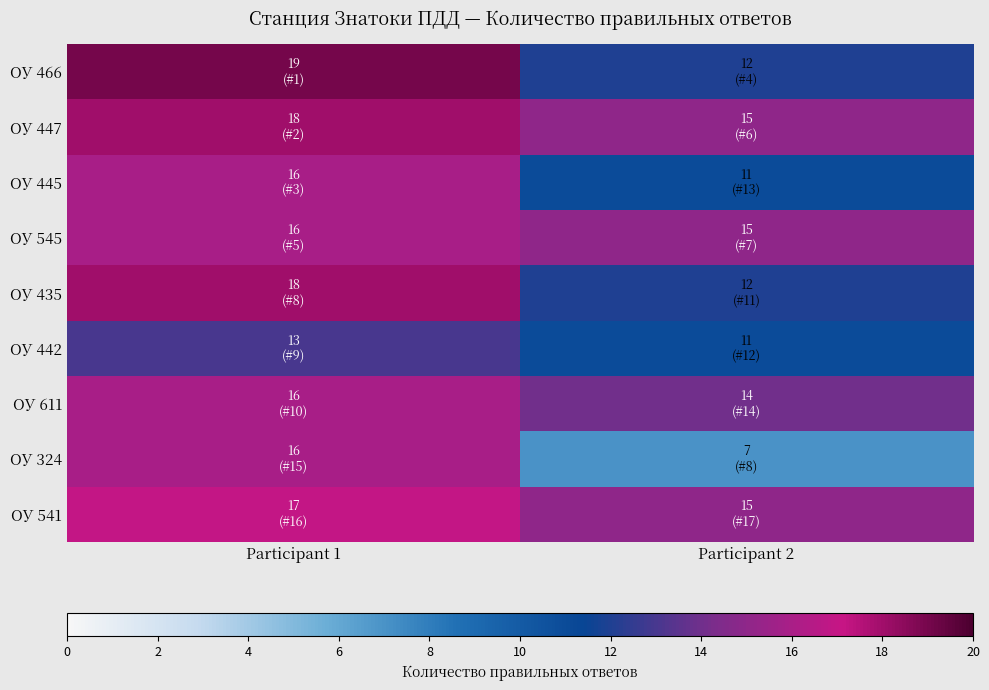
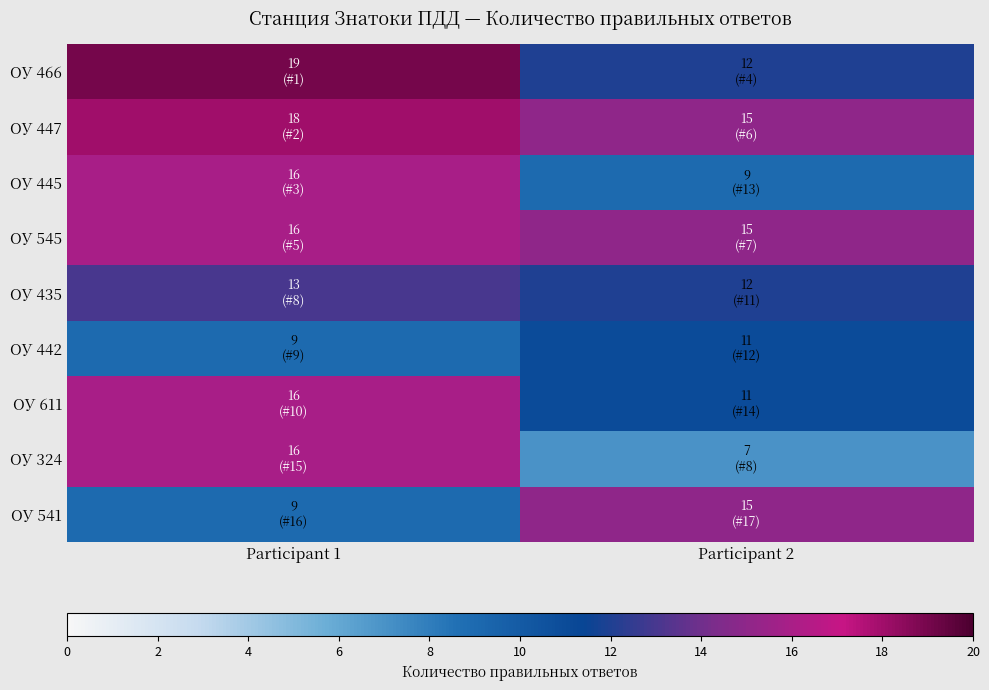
ОУ 445, Participant 2: 11 -> 9
ОУ 435, Participant 1: 18 -> 13
ОУ 442, Participant 1: 13 -> 9
ОУ 611, Participant 2: 14 -> 11
ОУ 541, Participant 1: 17 -> 9
